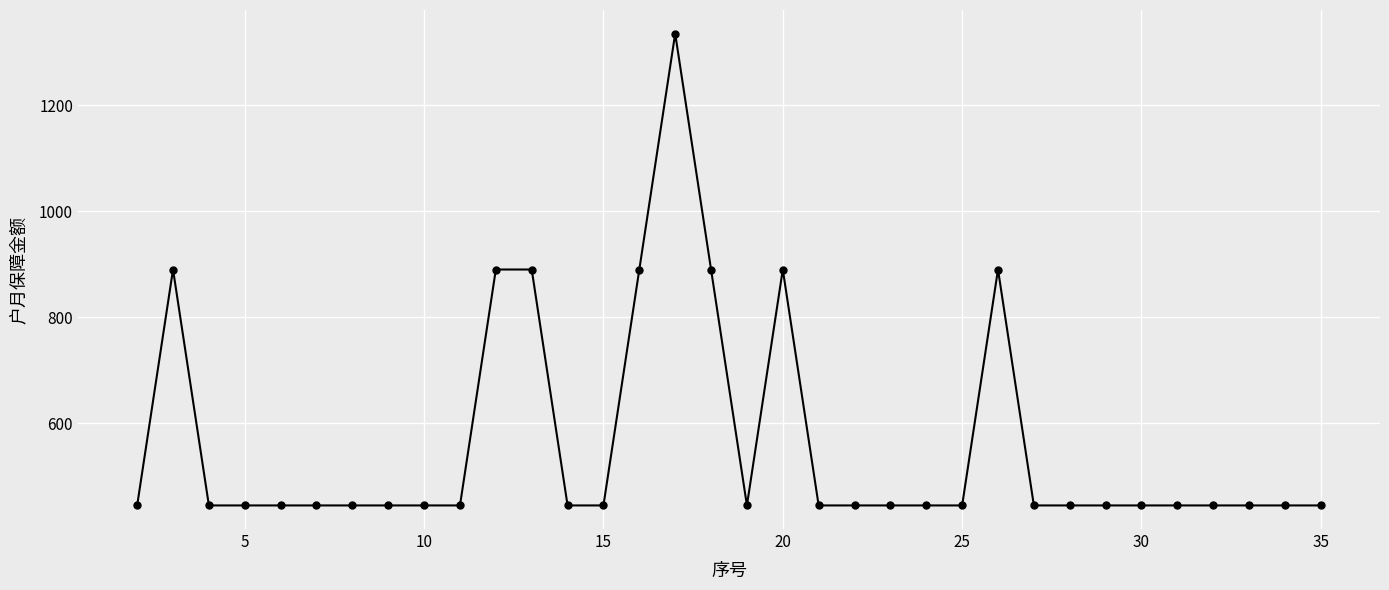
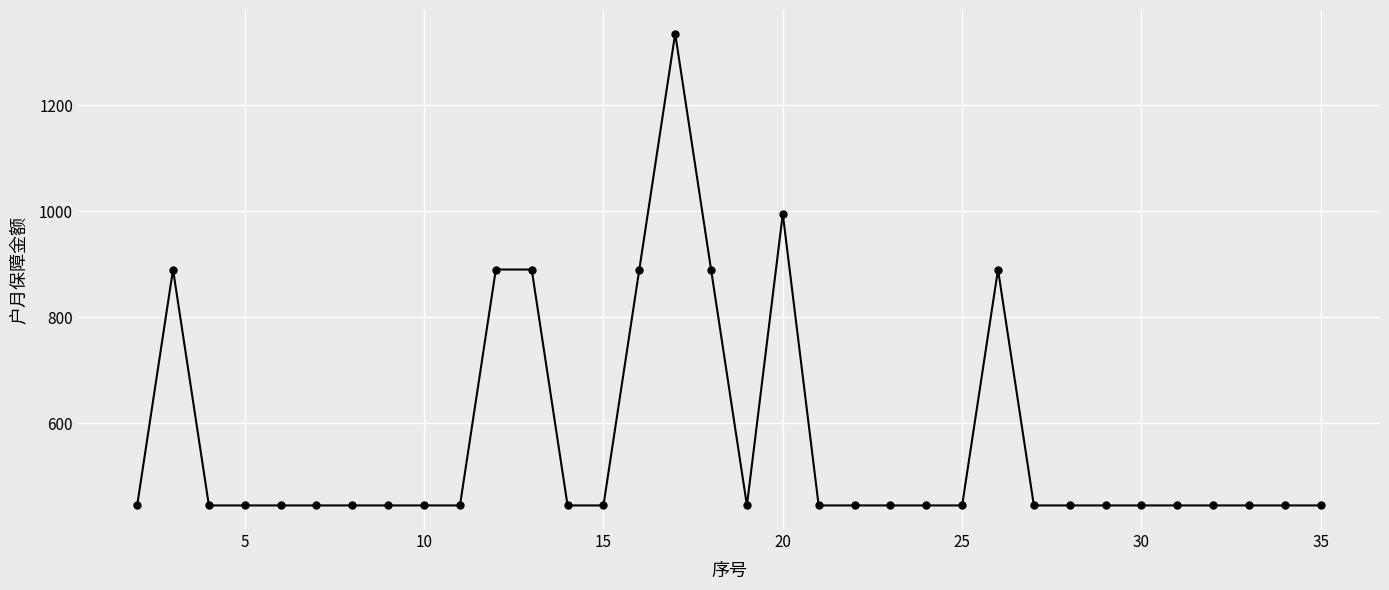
20: 890 -> 1000
